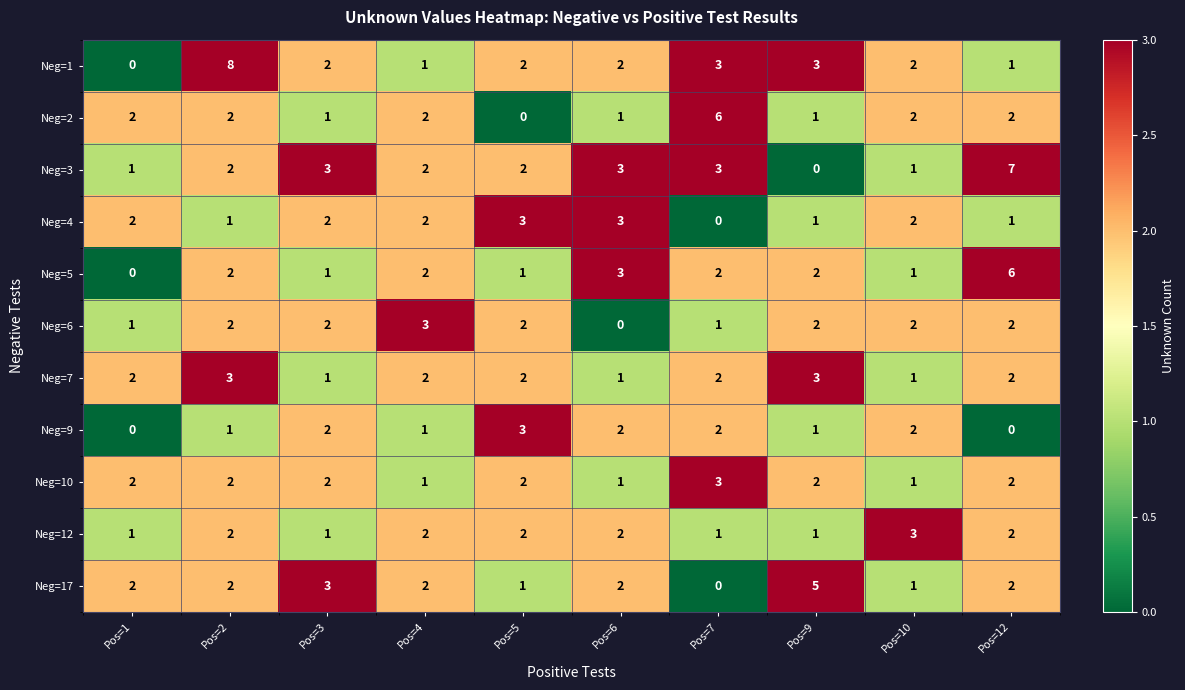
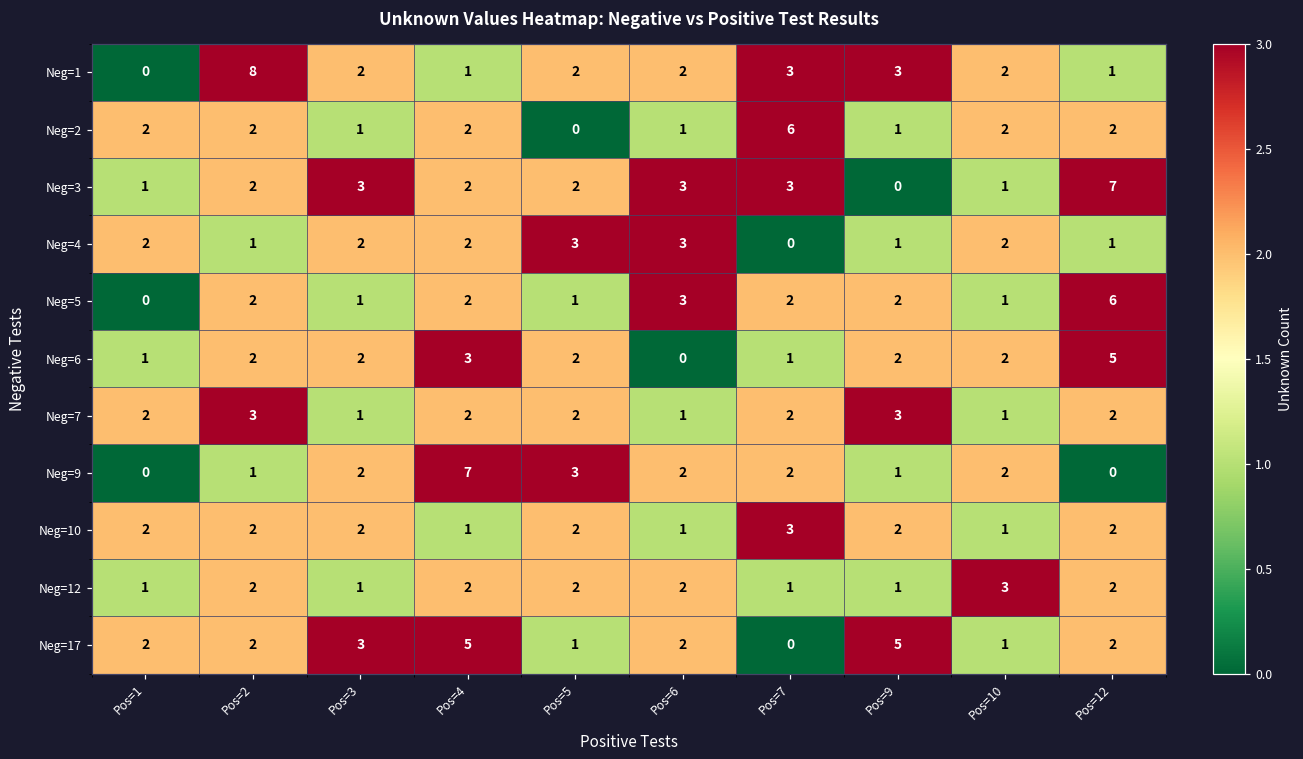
Neg=6, Pos=12: 2 -> 5
Neg=9, Pos=4: 1 -> 7
Neg=17, Pos=4: 2 -> 5
